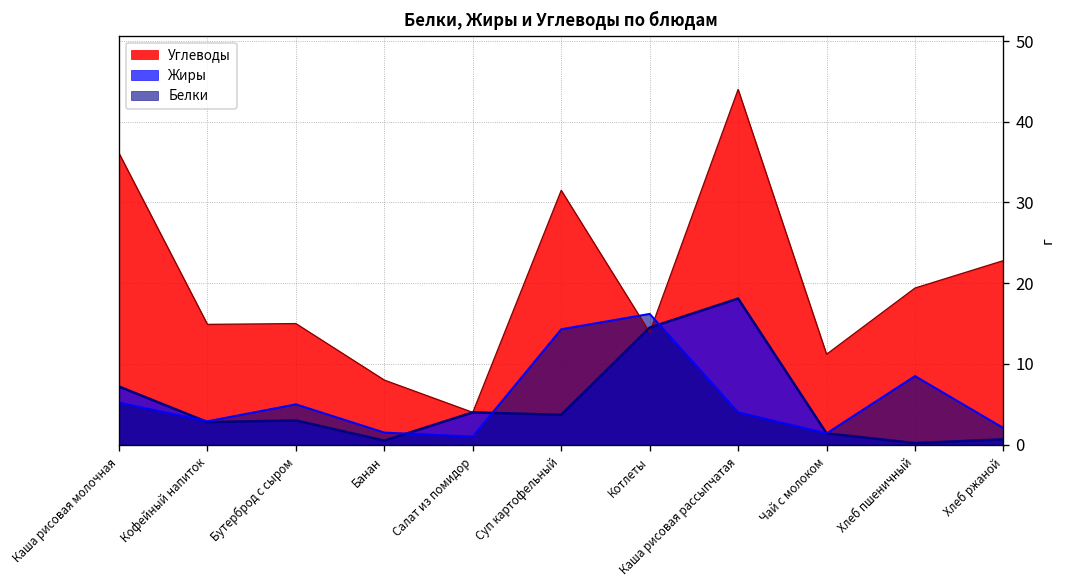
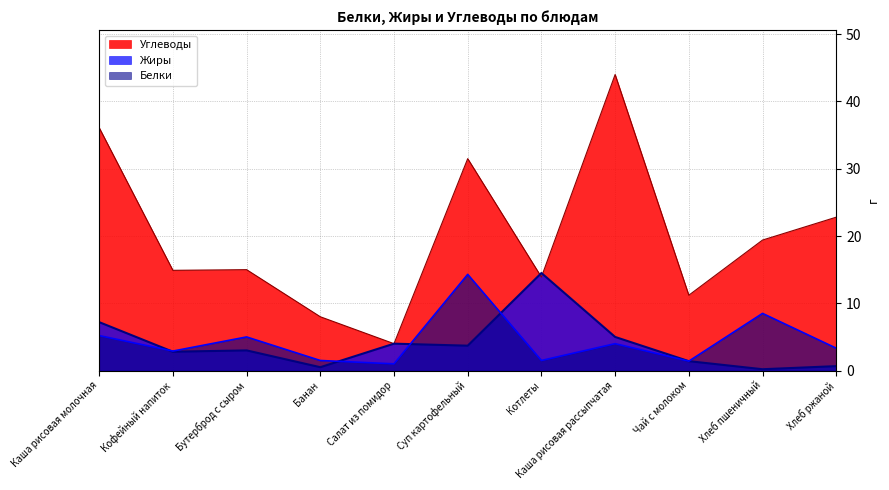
Белки, Котлеты: 16 -> 2
Жиры, Каша рисовая рассыпчатая: 18 -> 5
Белки, Хлеб ржаной: 2 -> 3
